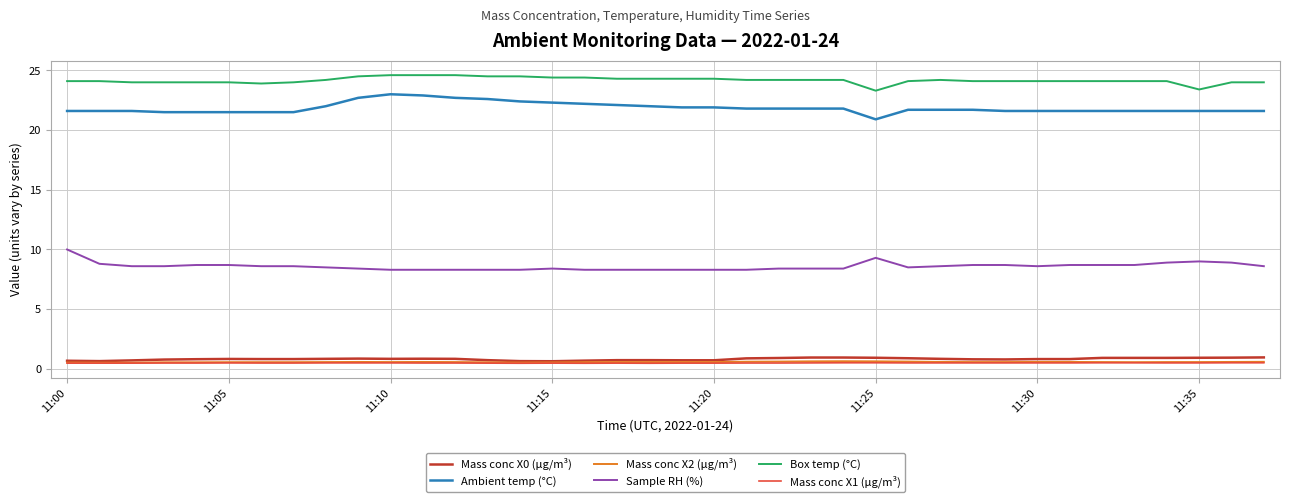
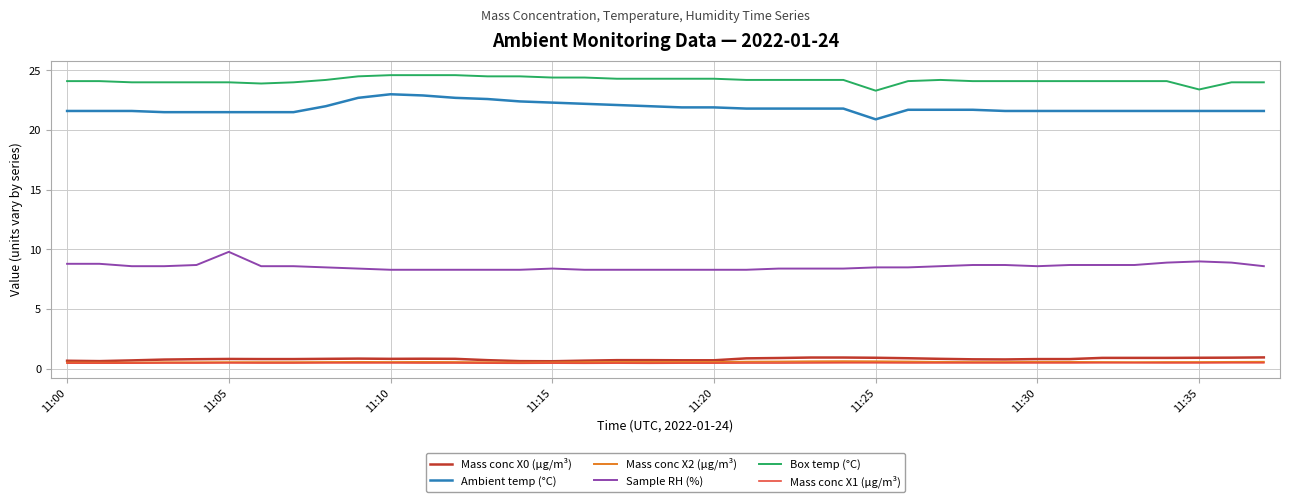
Sample RH (%), 11:00: 10.0 -> 8.8
Sample RH (%), 11:05: 8.7 -> 9.8
Sample RH (%), 11:25: 9.3 -> 8.5
